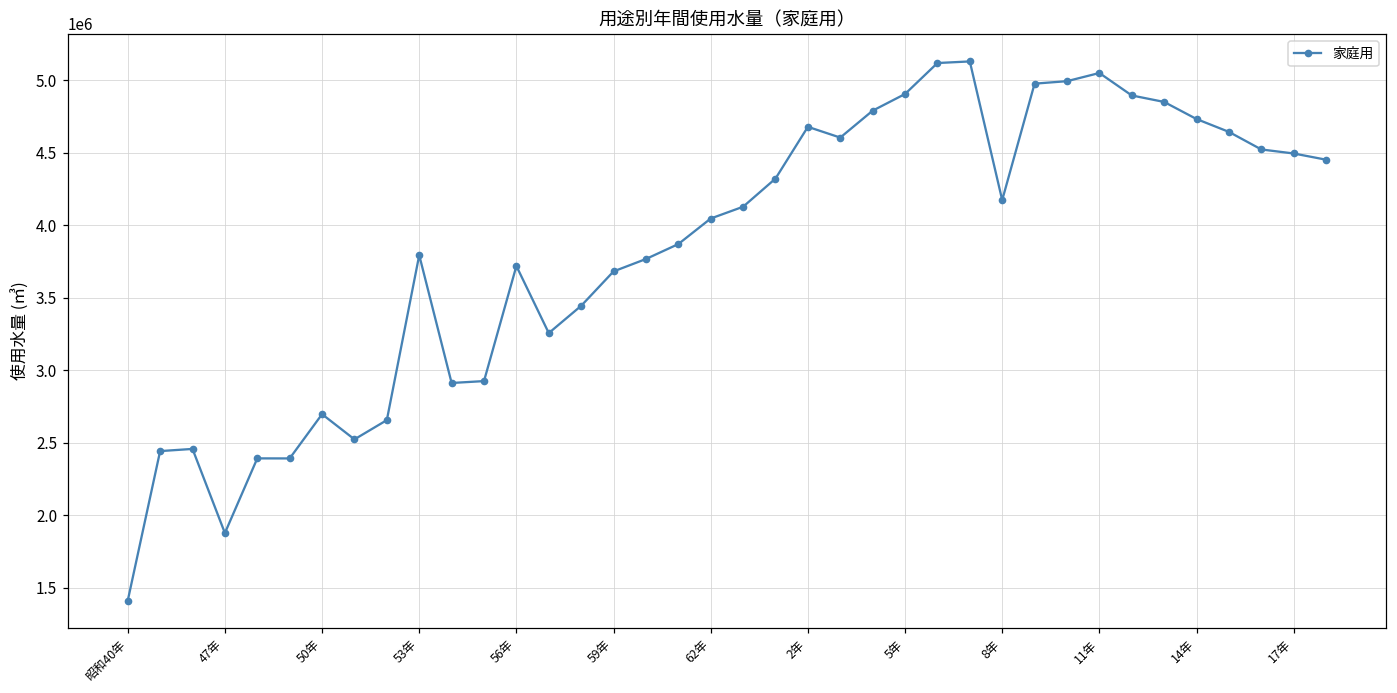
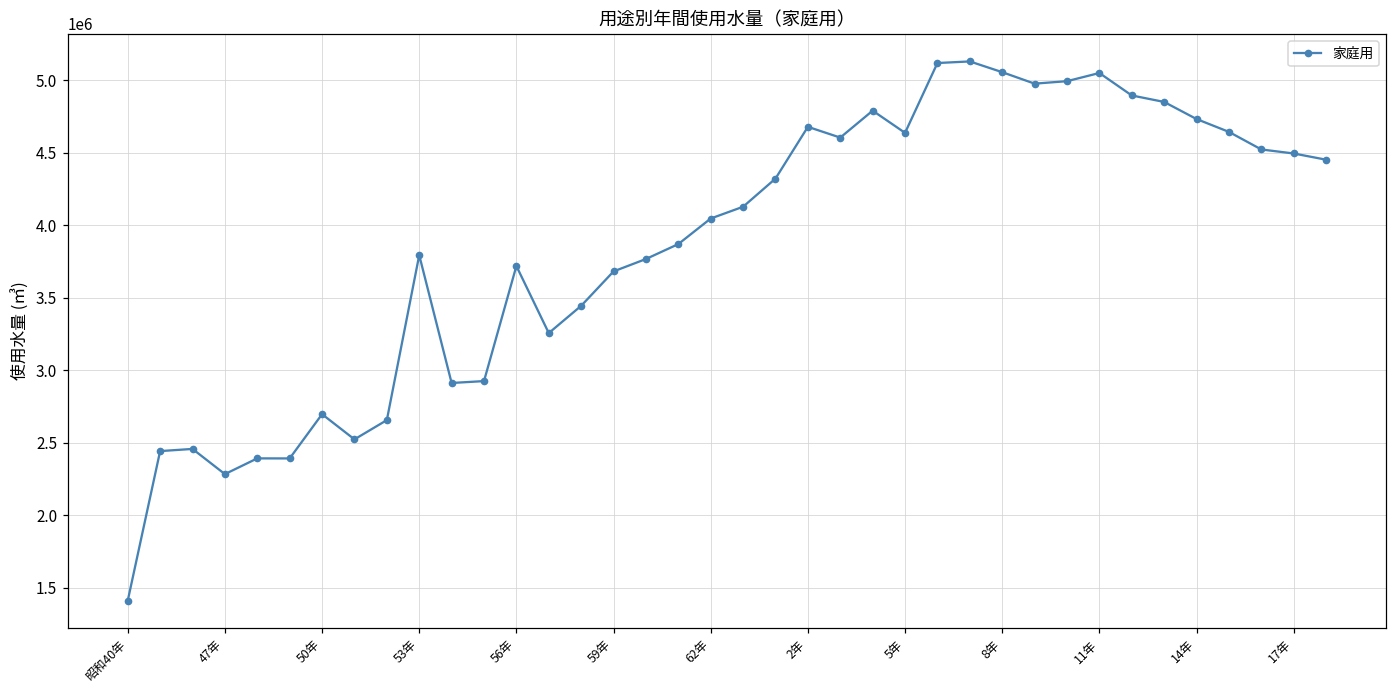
47年: 1880000 -> 2280000
5年: 4900000 -> 4640000
8年: 4170000 -> 5050000
